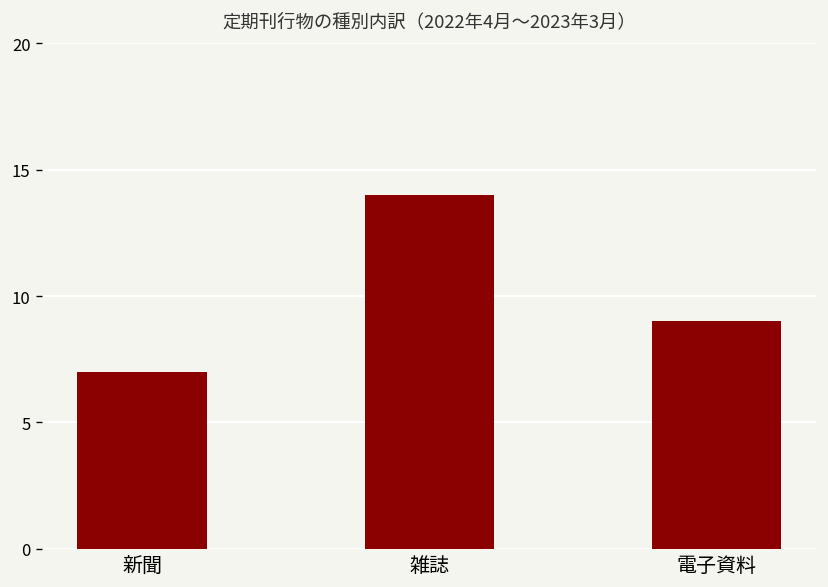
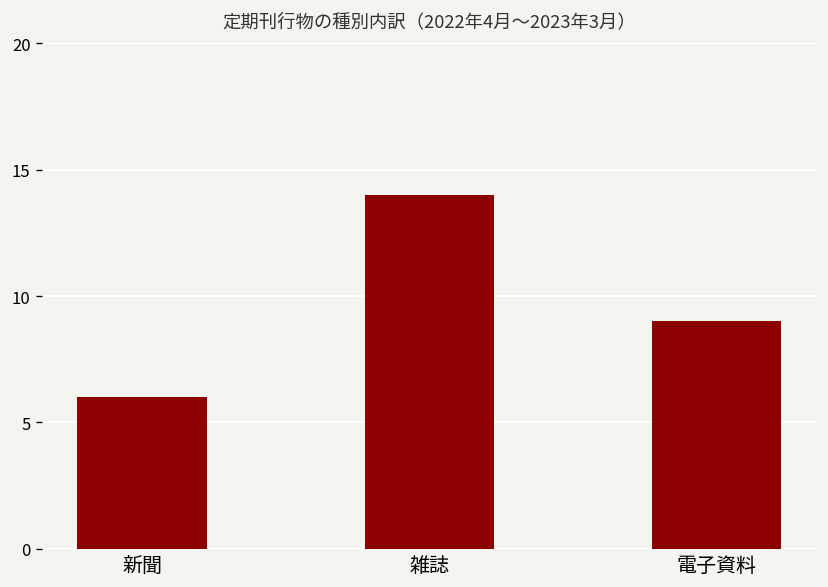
新聞: 7 -> 6
